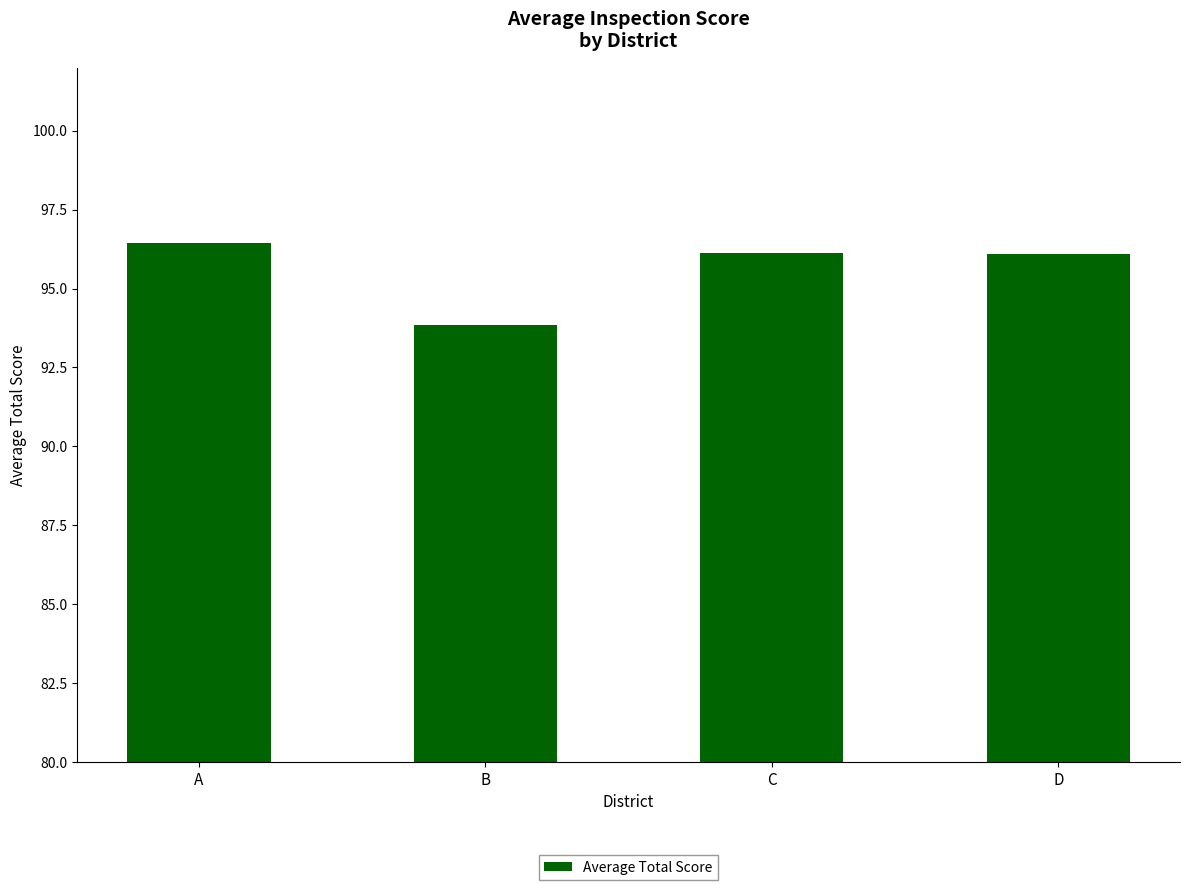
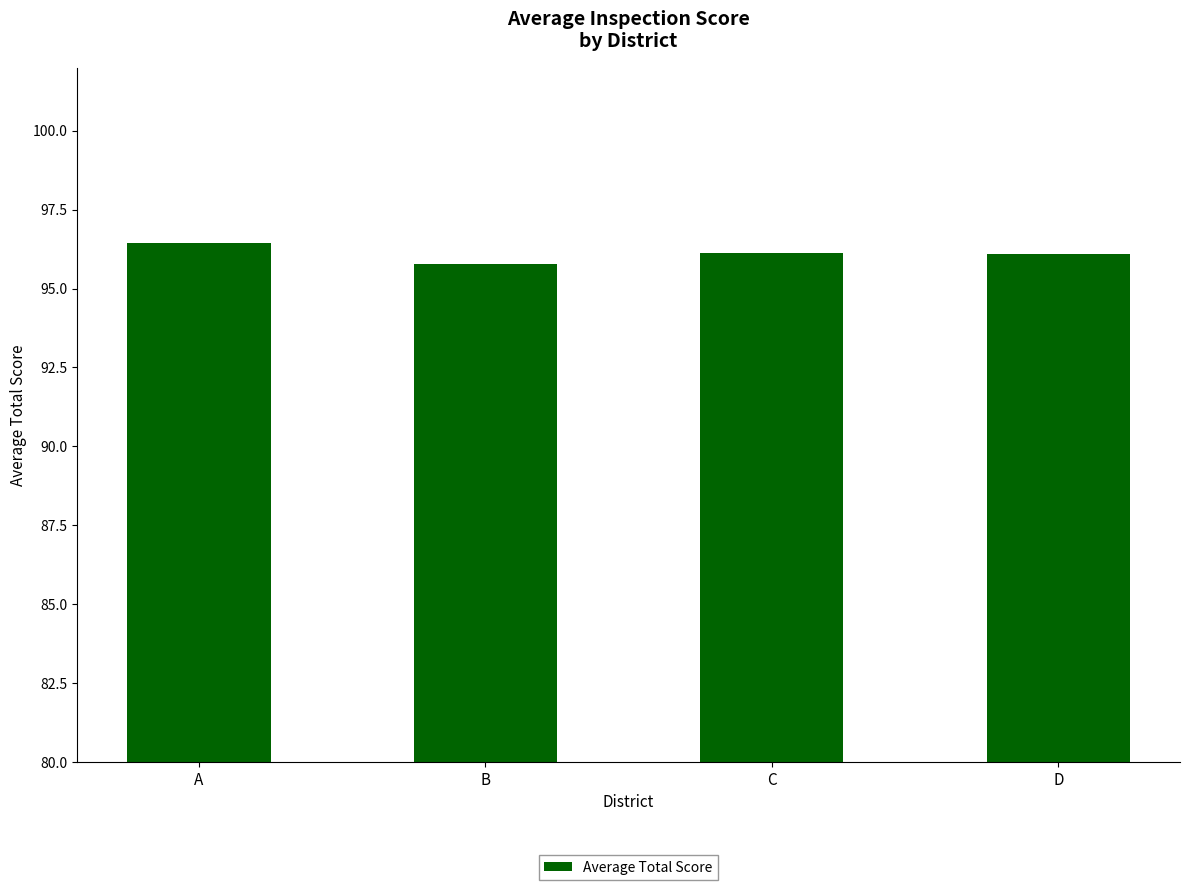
B: 93.8 -> 95.8
